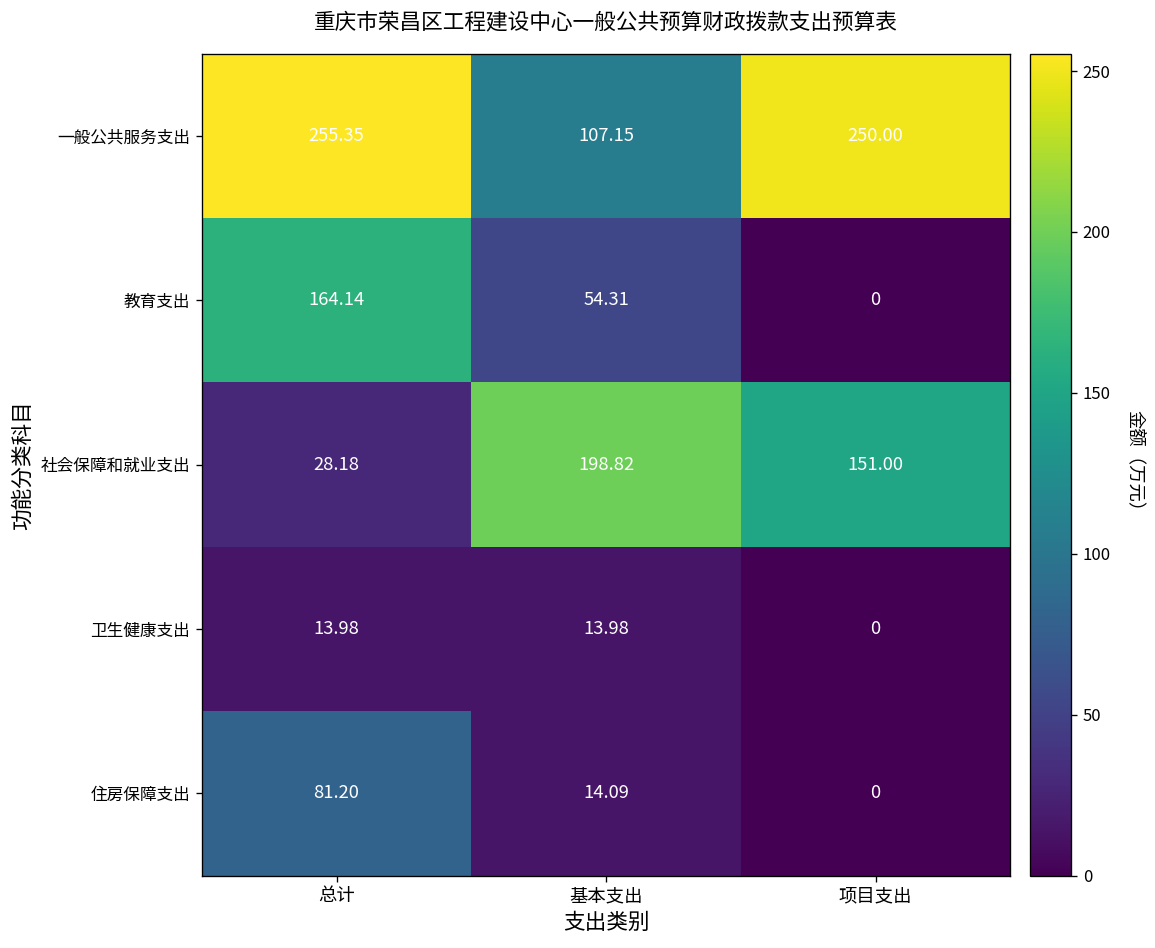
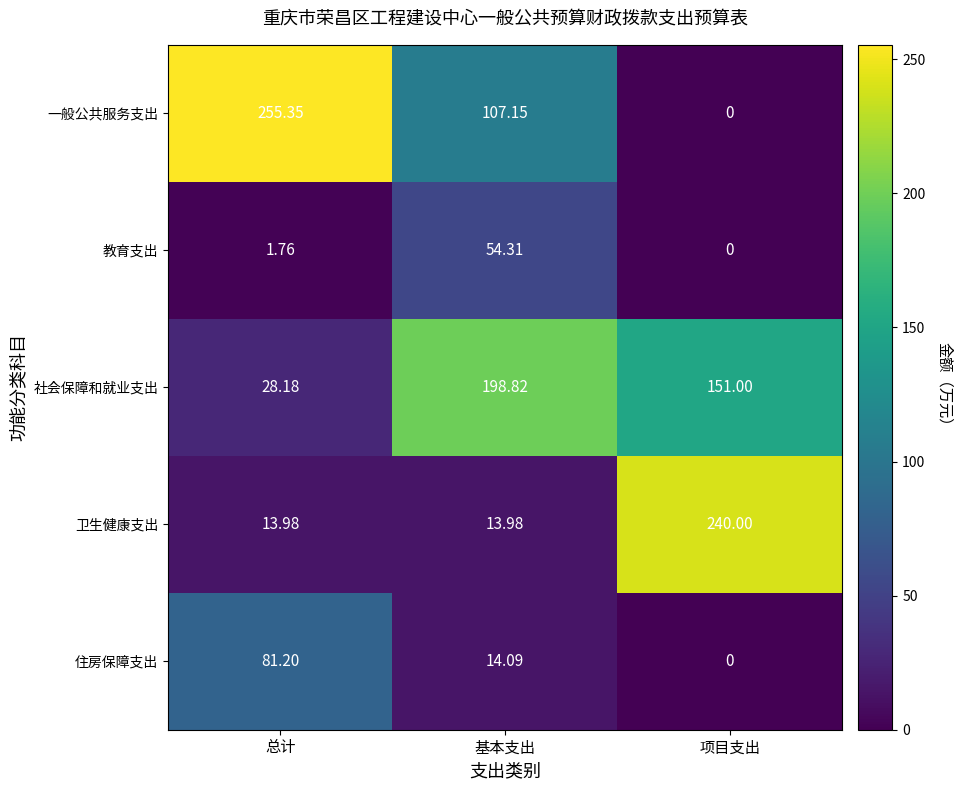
一般公共服务支出, 项目支出: 250.00 -> 0
教育支出, 总计: 164.14 -> 1.76
卫生健康支出, 项目支出: 0 -> 240.00
